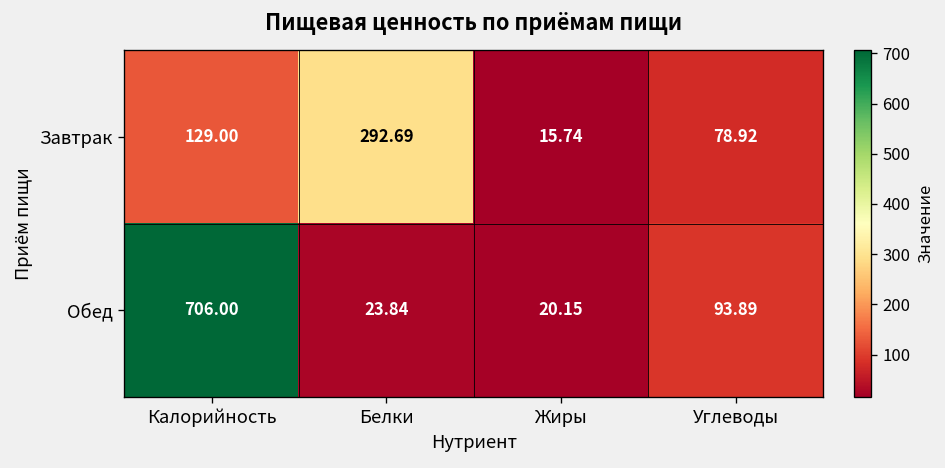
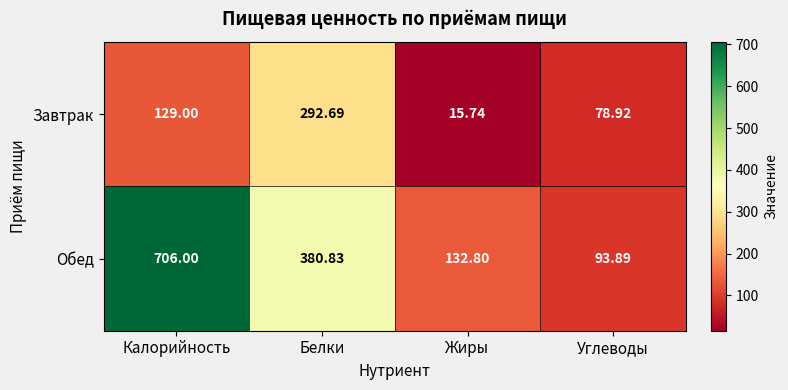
Обед, Белки: 23.84 -> 380.83
Обед, Жиры: 20.15 -> 132.80
